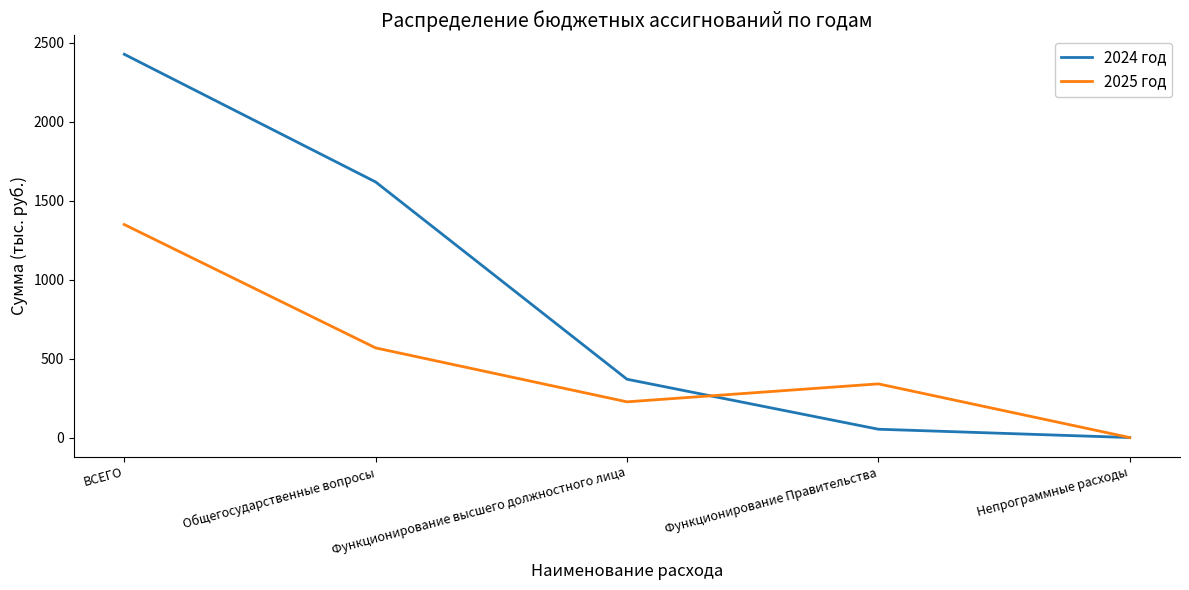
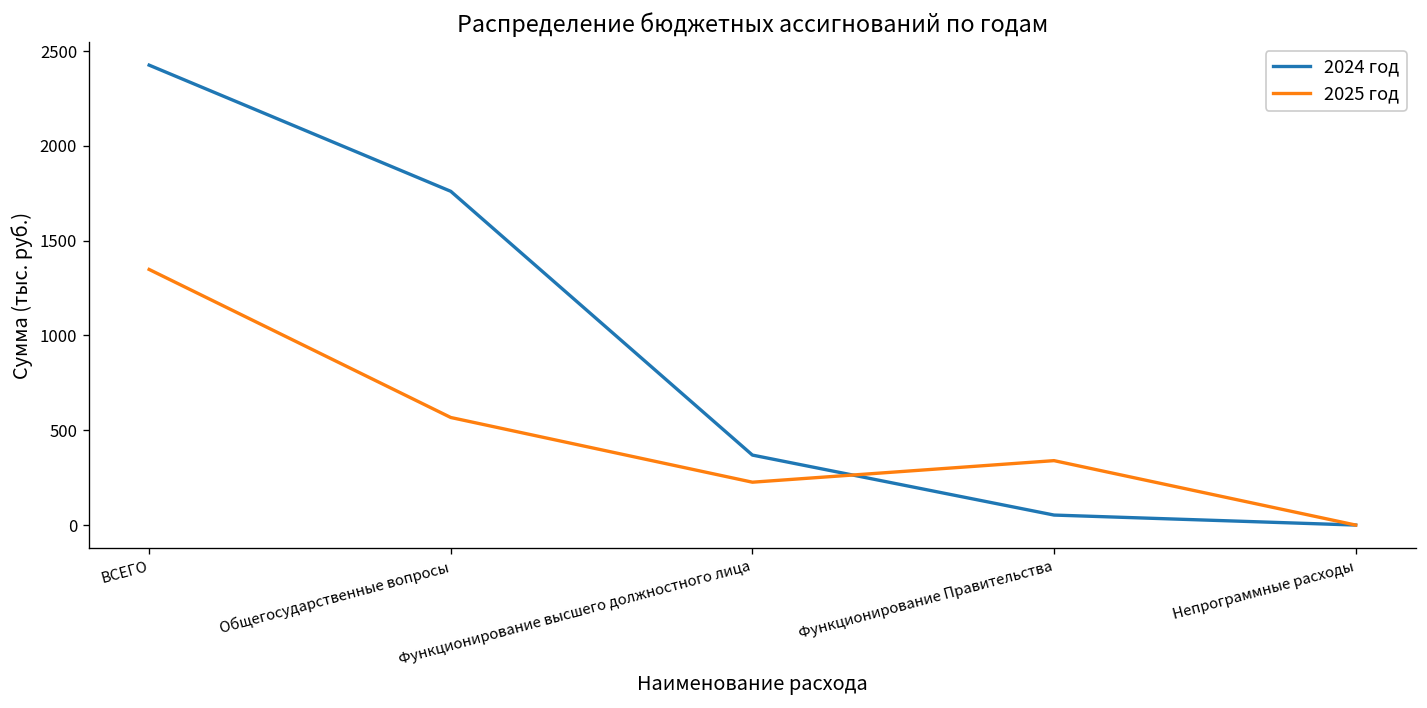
2024 год, Общегосударственные вопросы: 1620 -> 1760
